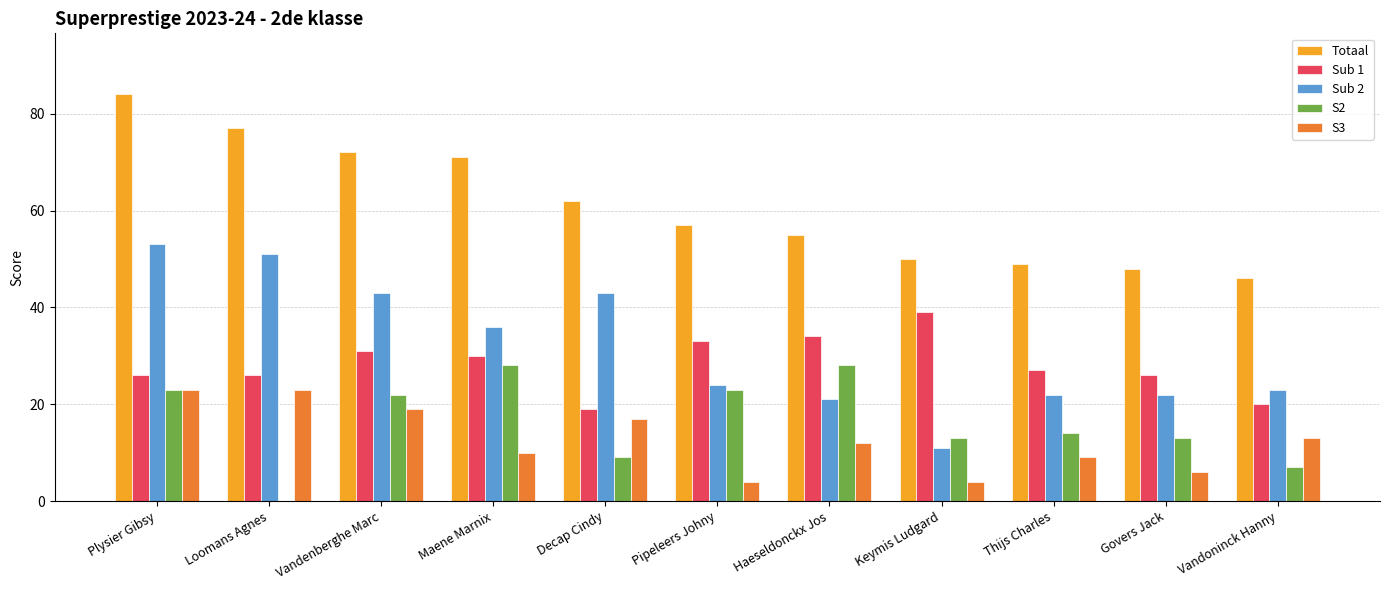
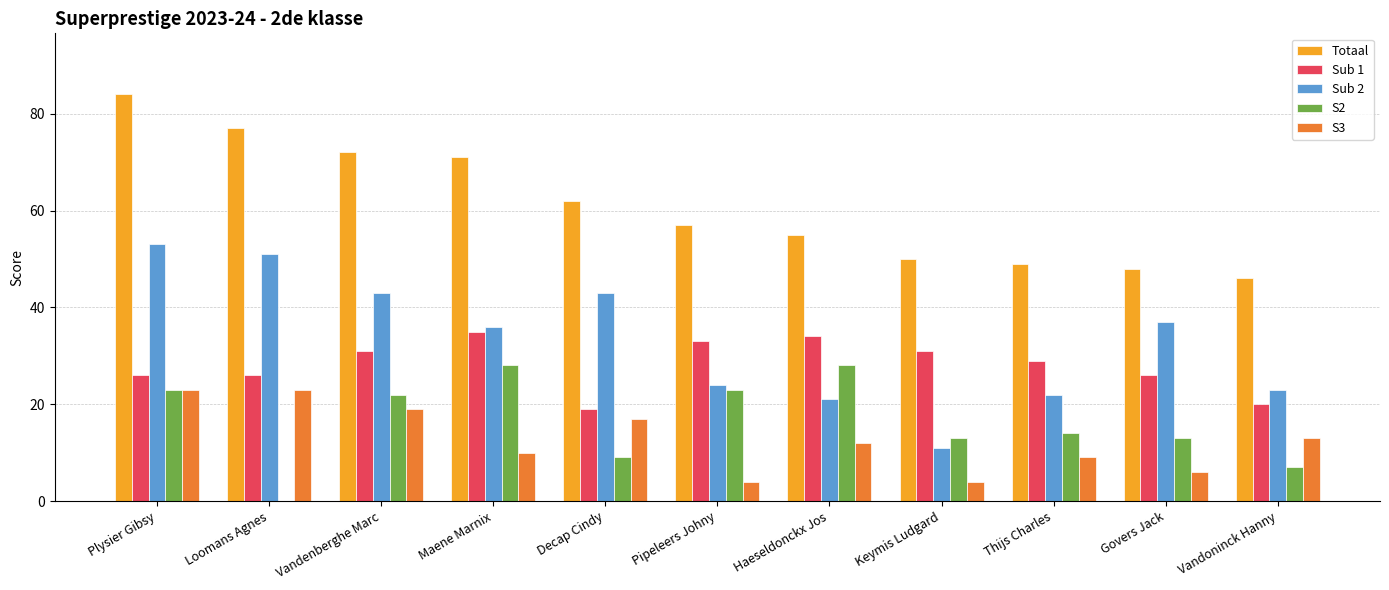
Sub 1, Maene Marnix: 30 -> 35
Sub 1, Keymis Ludgard: 39 -> 31
Sub 1, Thijs Charles: 27 -> 29
Sub 2, Govers Jack: 22 -> 37
